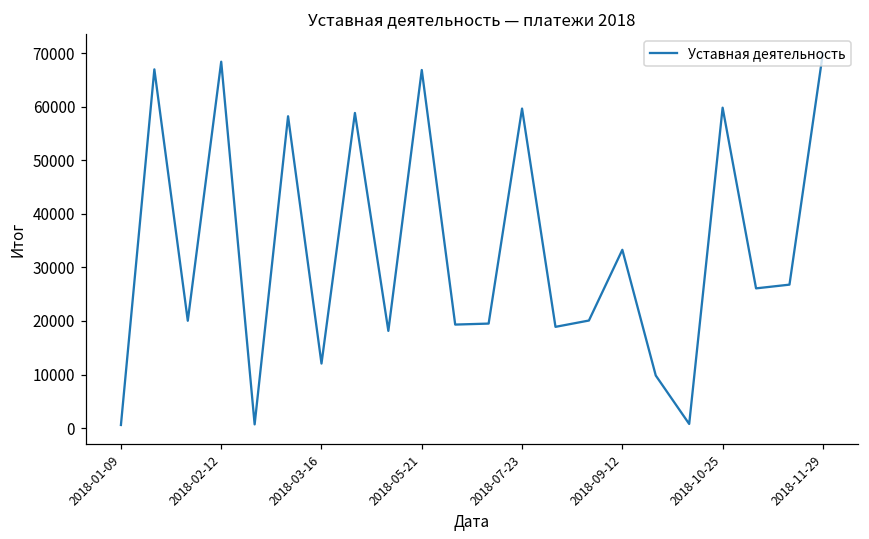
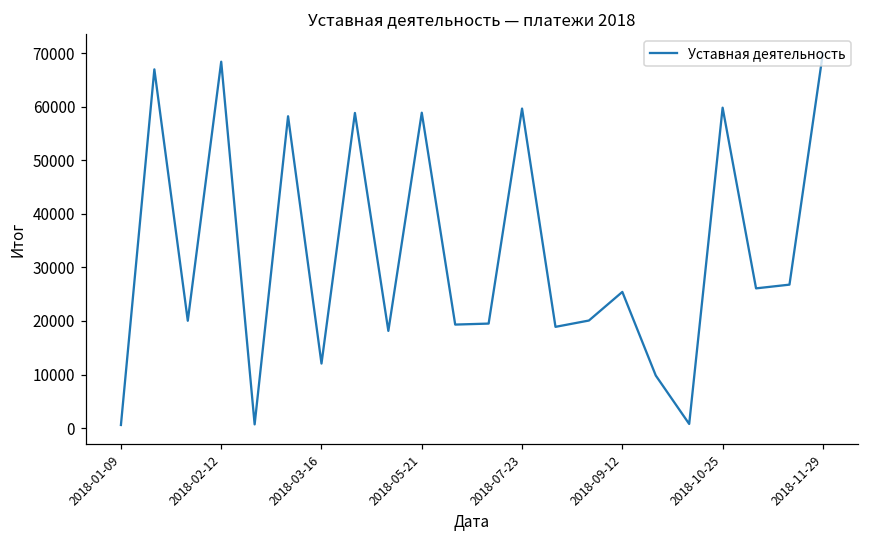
2018-05-21: 67000 -> 59000
2018-09-12: 33000 -> 25000
